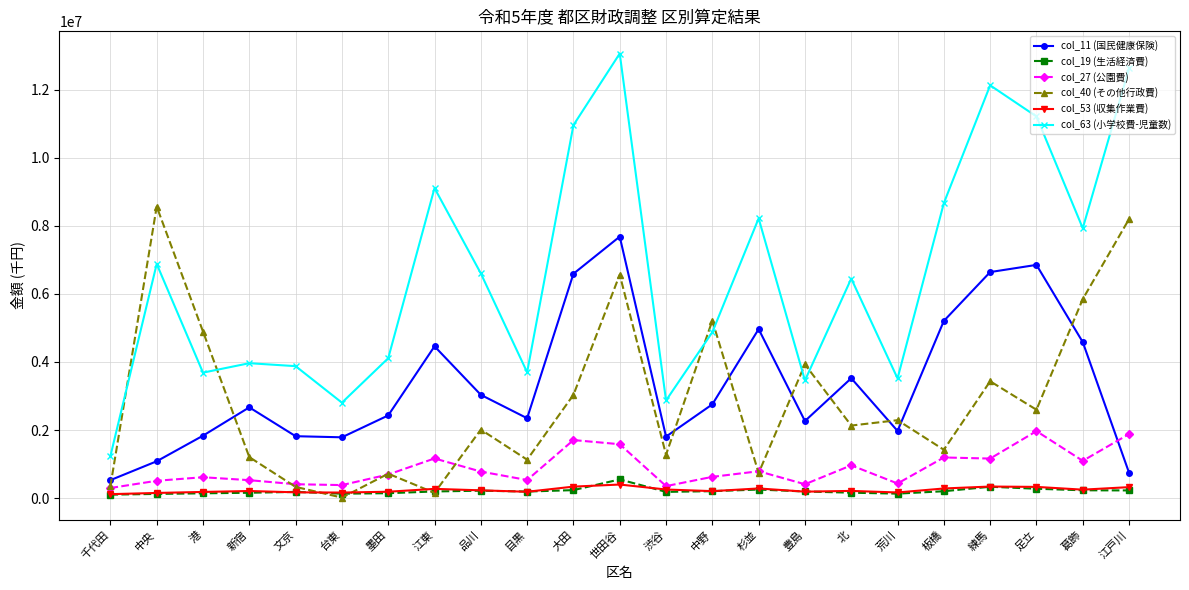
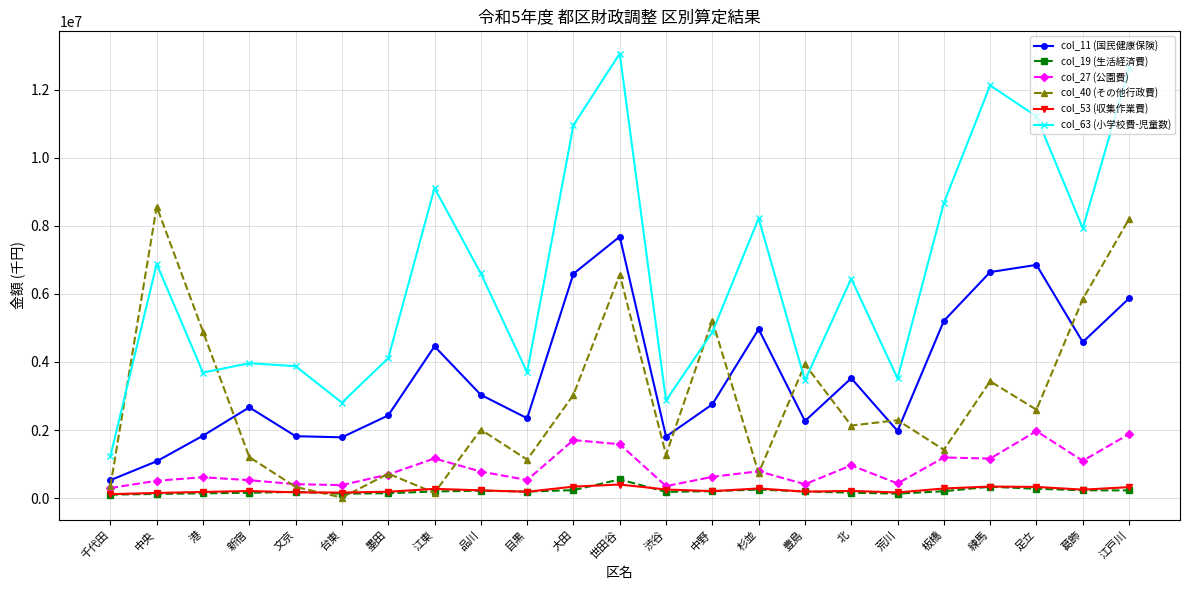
col_11 (国民健康保険), 江戸川: 700000 -> 5900000
